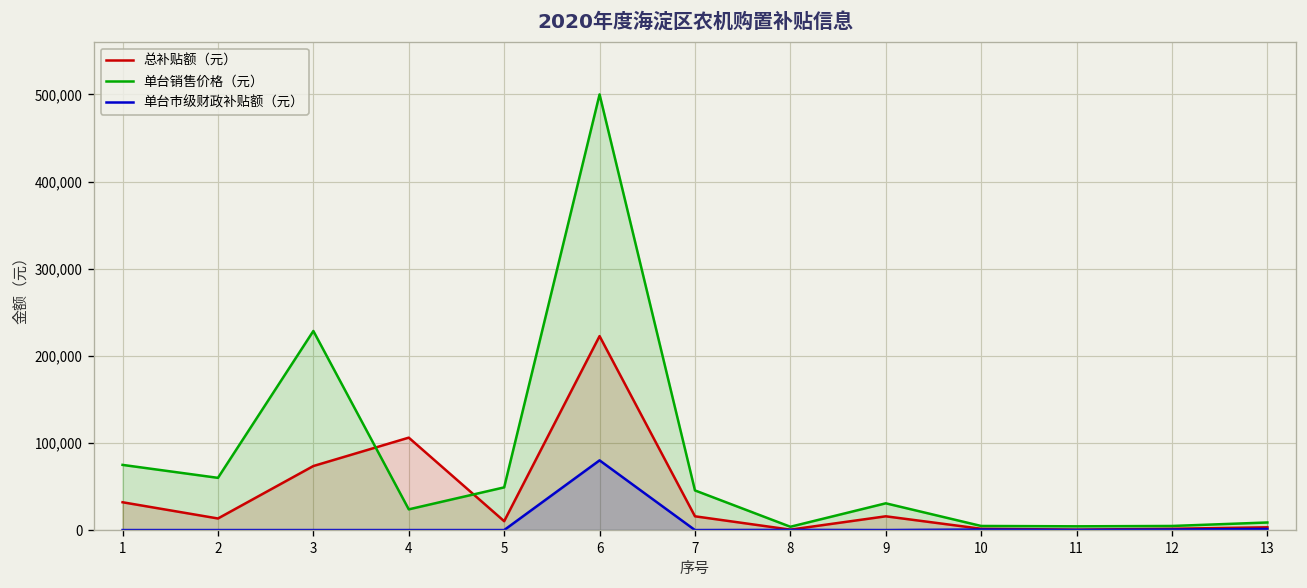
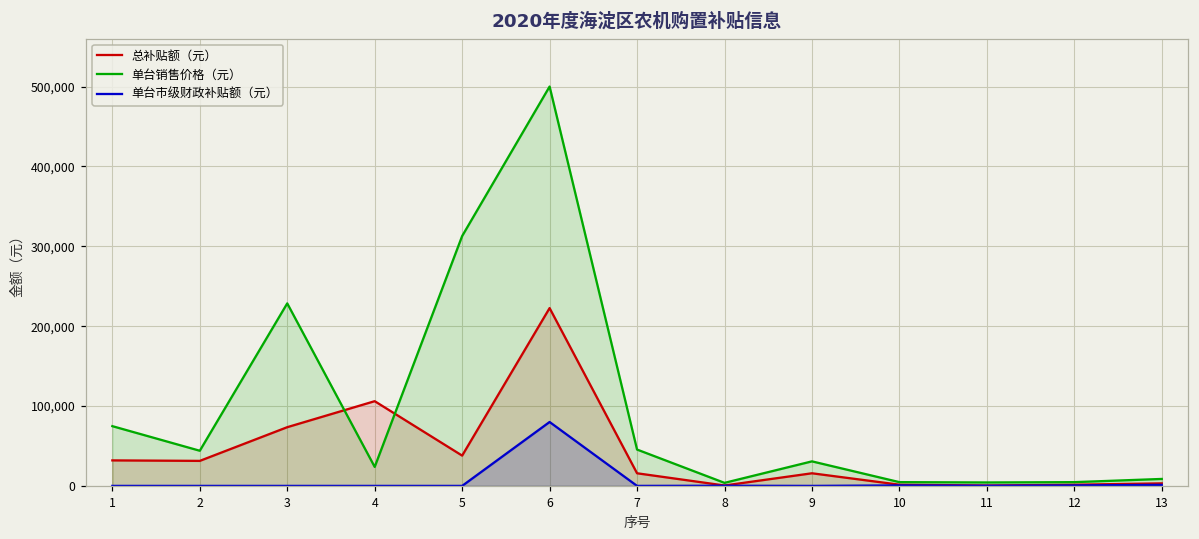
总补贴额（元）, 2: 10,000 -> 30,000
单台销售价格（元）, 2: 60,000 -> 40,000
总补贴额（元）, 5: 10,000 -> 40,000
单台销售价格（元）, 5: 50,000 -> 310,000
